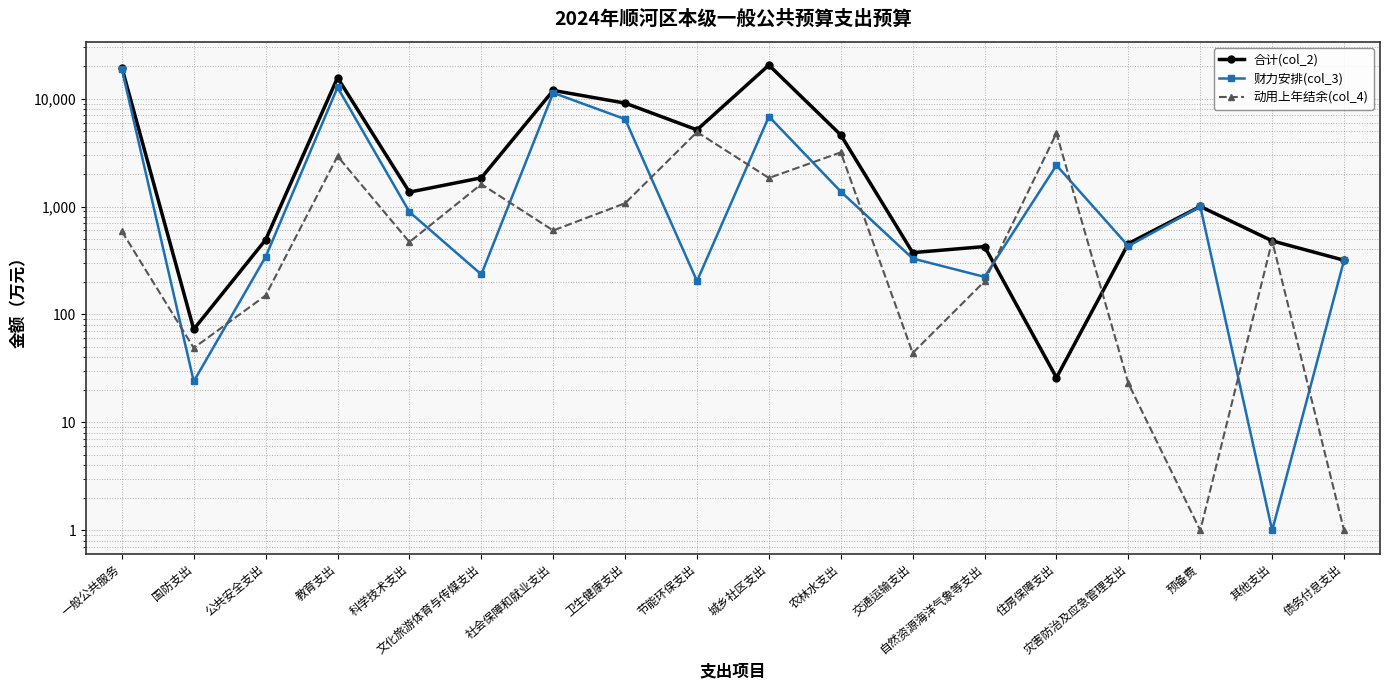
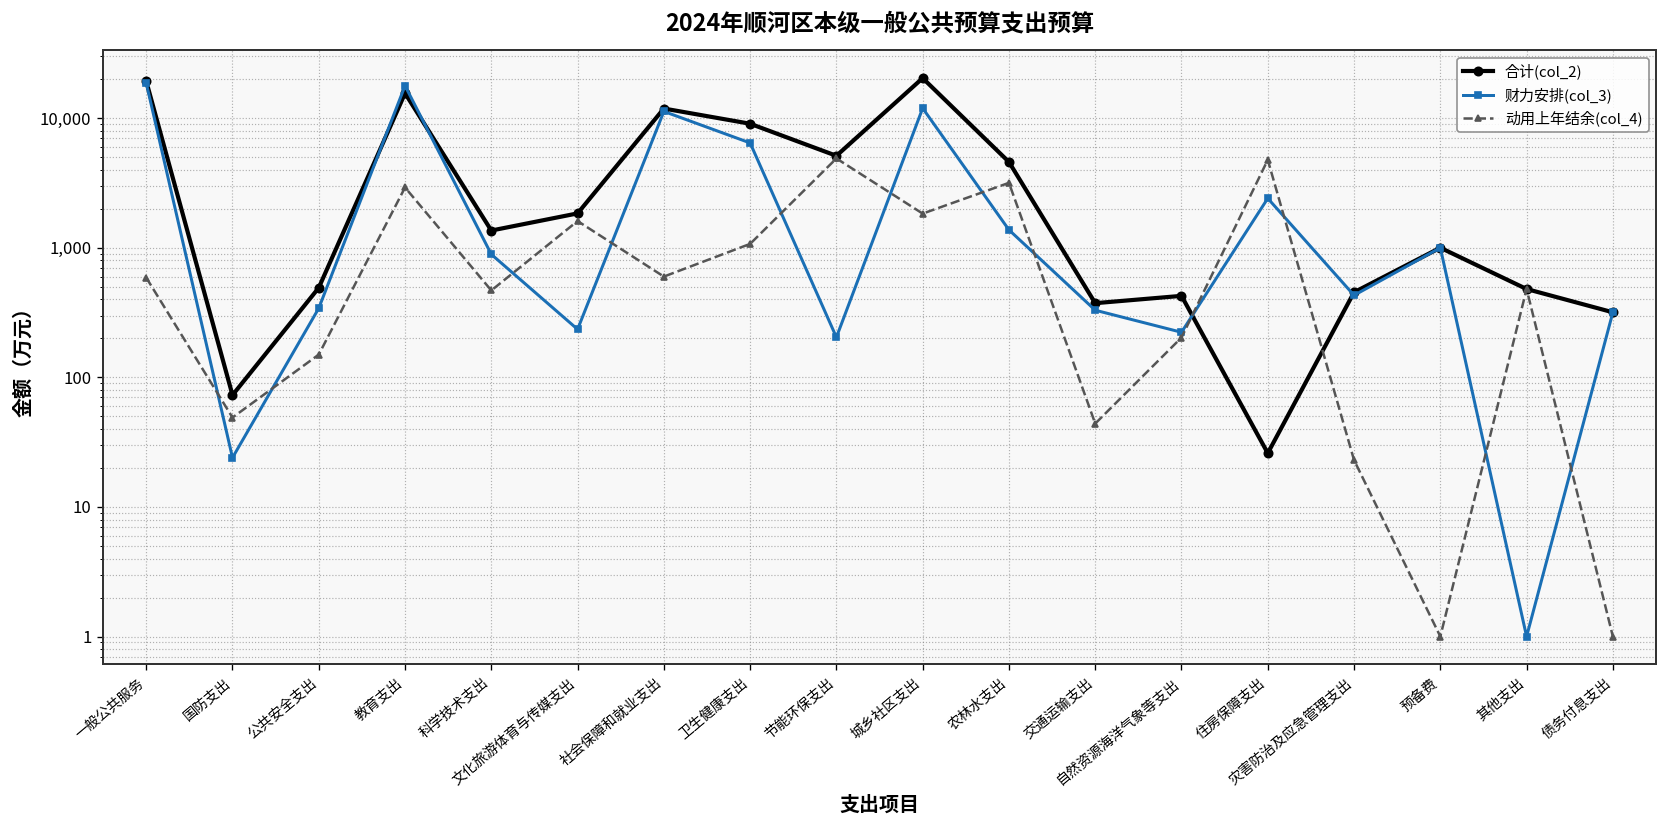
财力安排(col_3), 教育支出: 13,000 -> 18,000
财力安排(col_3), 城乡社区支出: 7,000 -> 12,000
